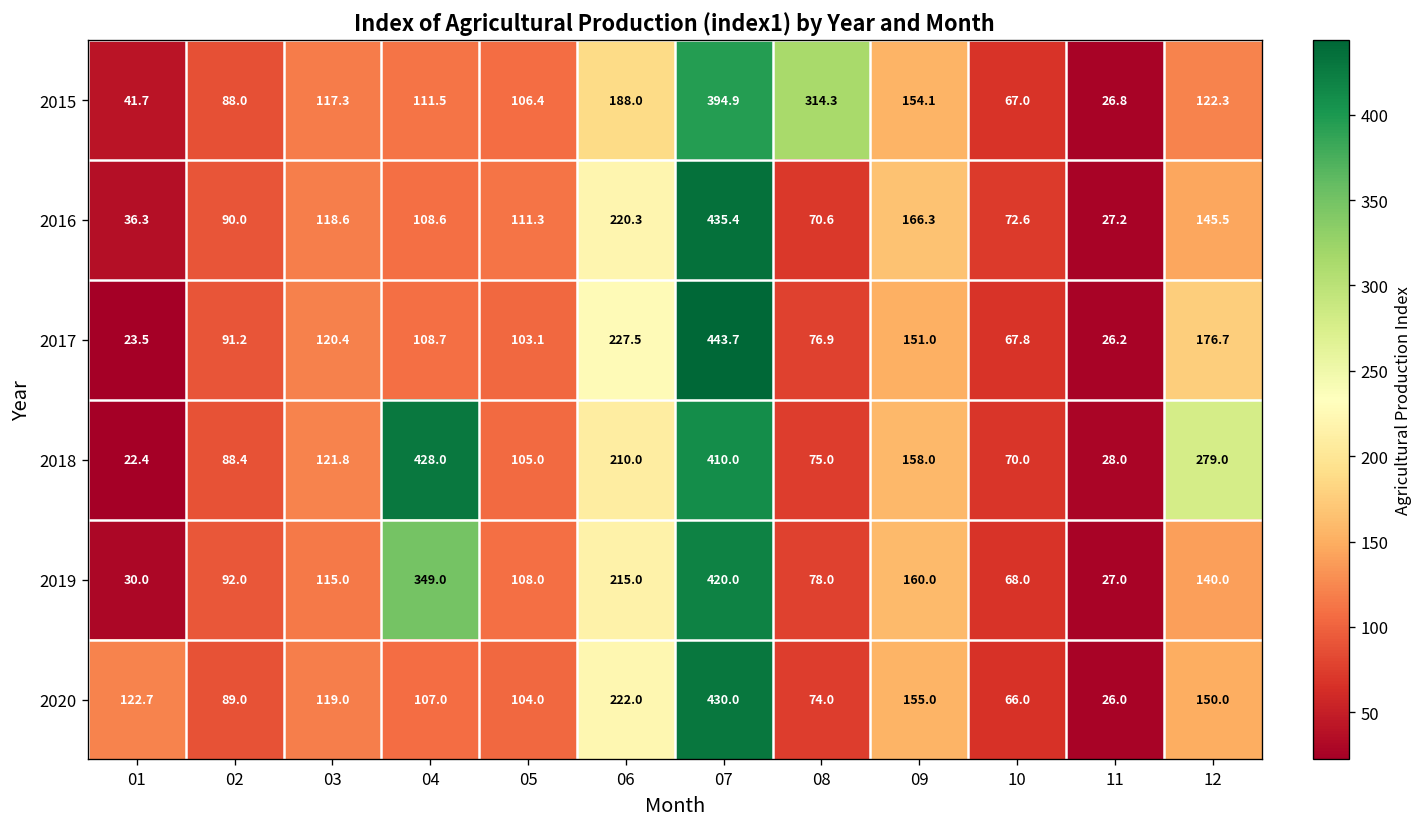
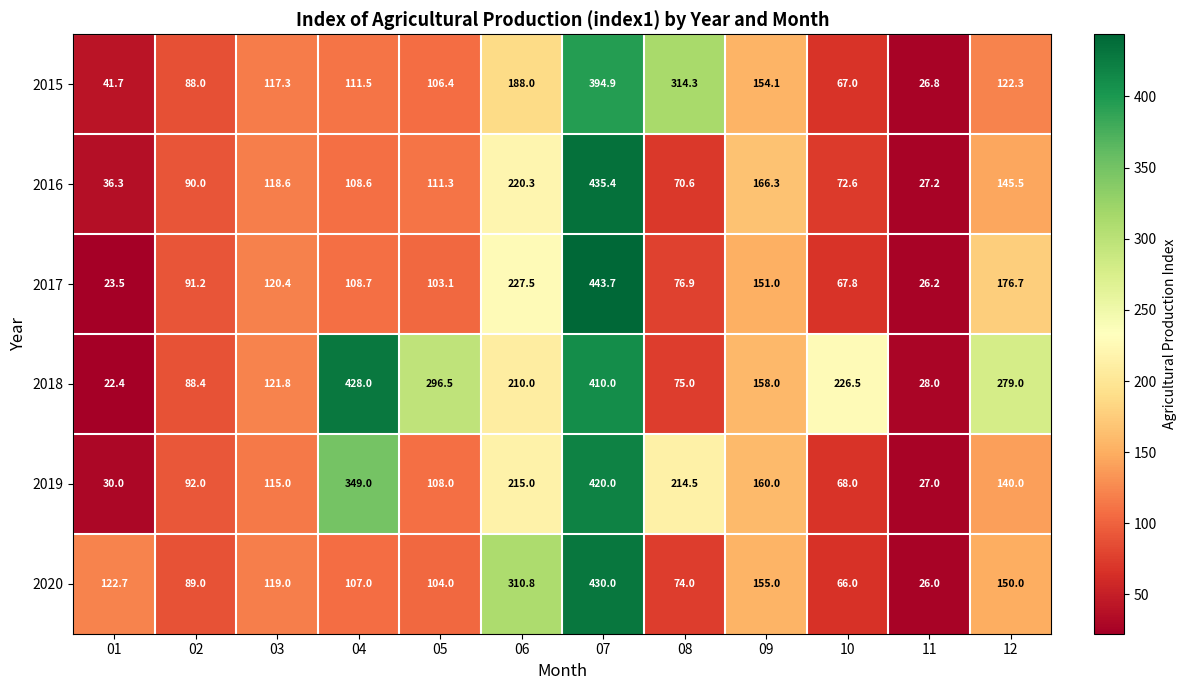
2018, 05: 105.0 -> 296.5
2018, 10: 70.0 -> 226.5
2019, 08: 78.0 -> 214.5
2020, 06: 222.0 -> 310.8
